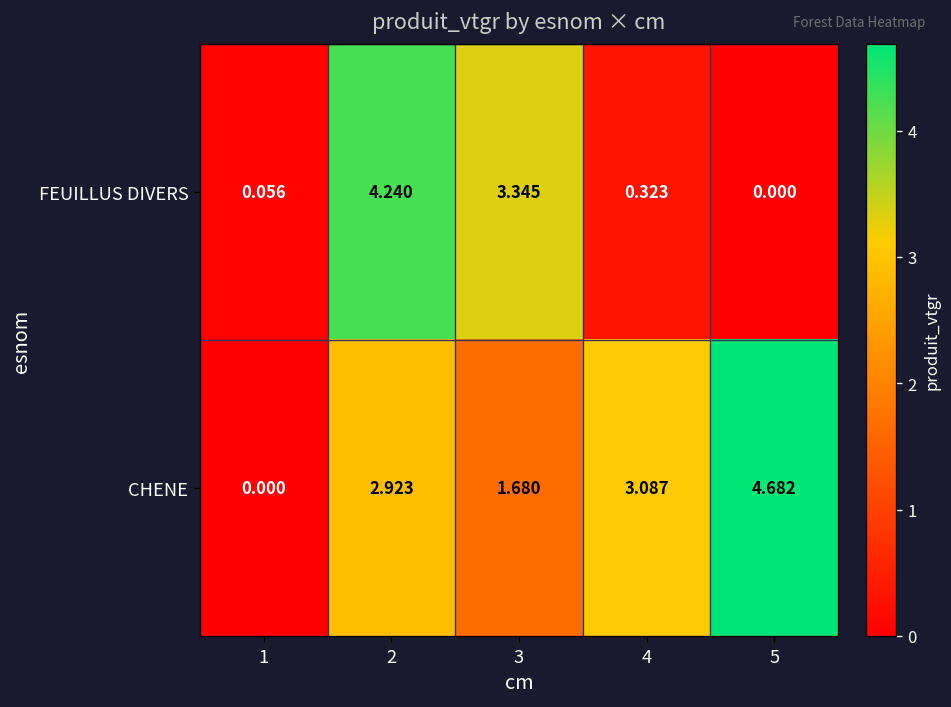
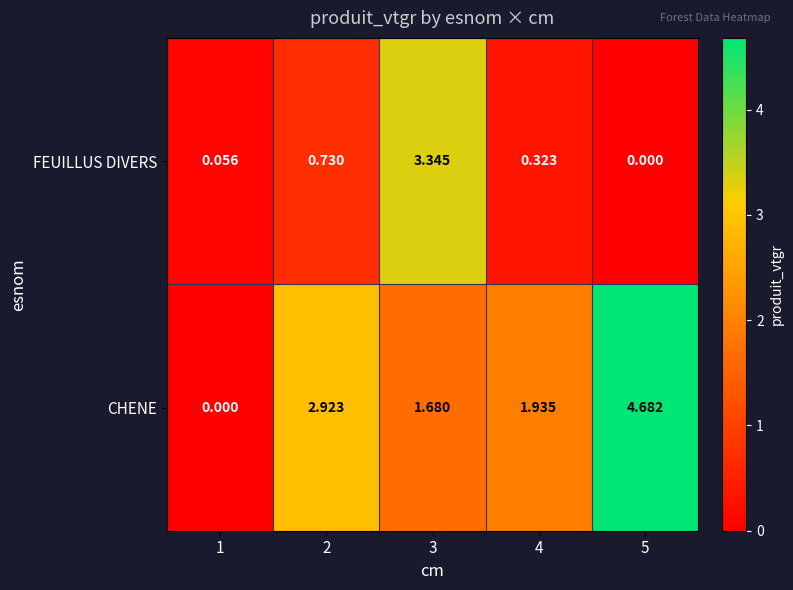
FEUILLUS DIVERS, 2: 4.240 -> 0.730
CHENE, 4: 3.087 -> 1.935
